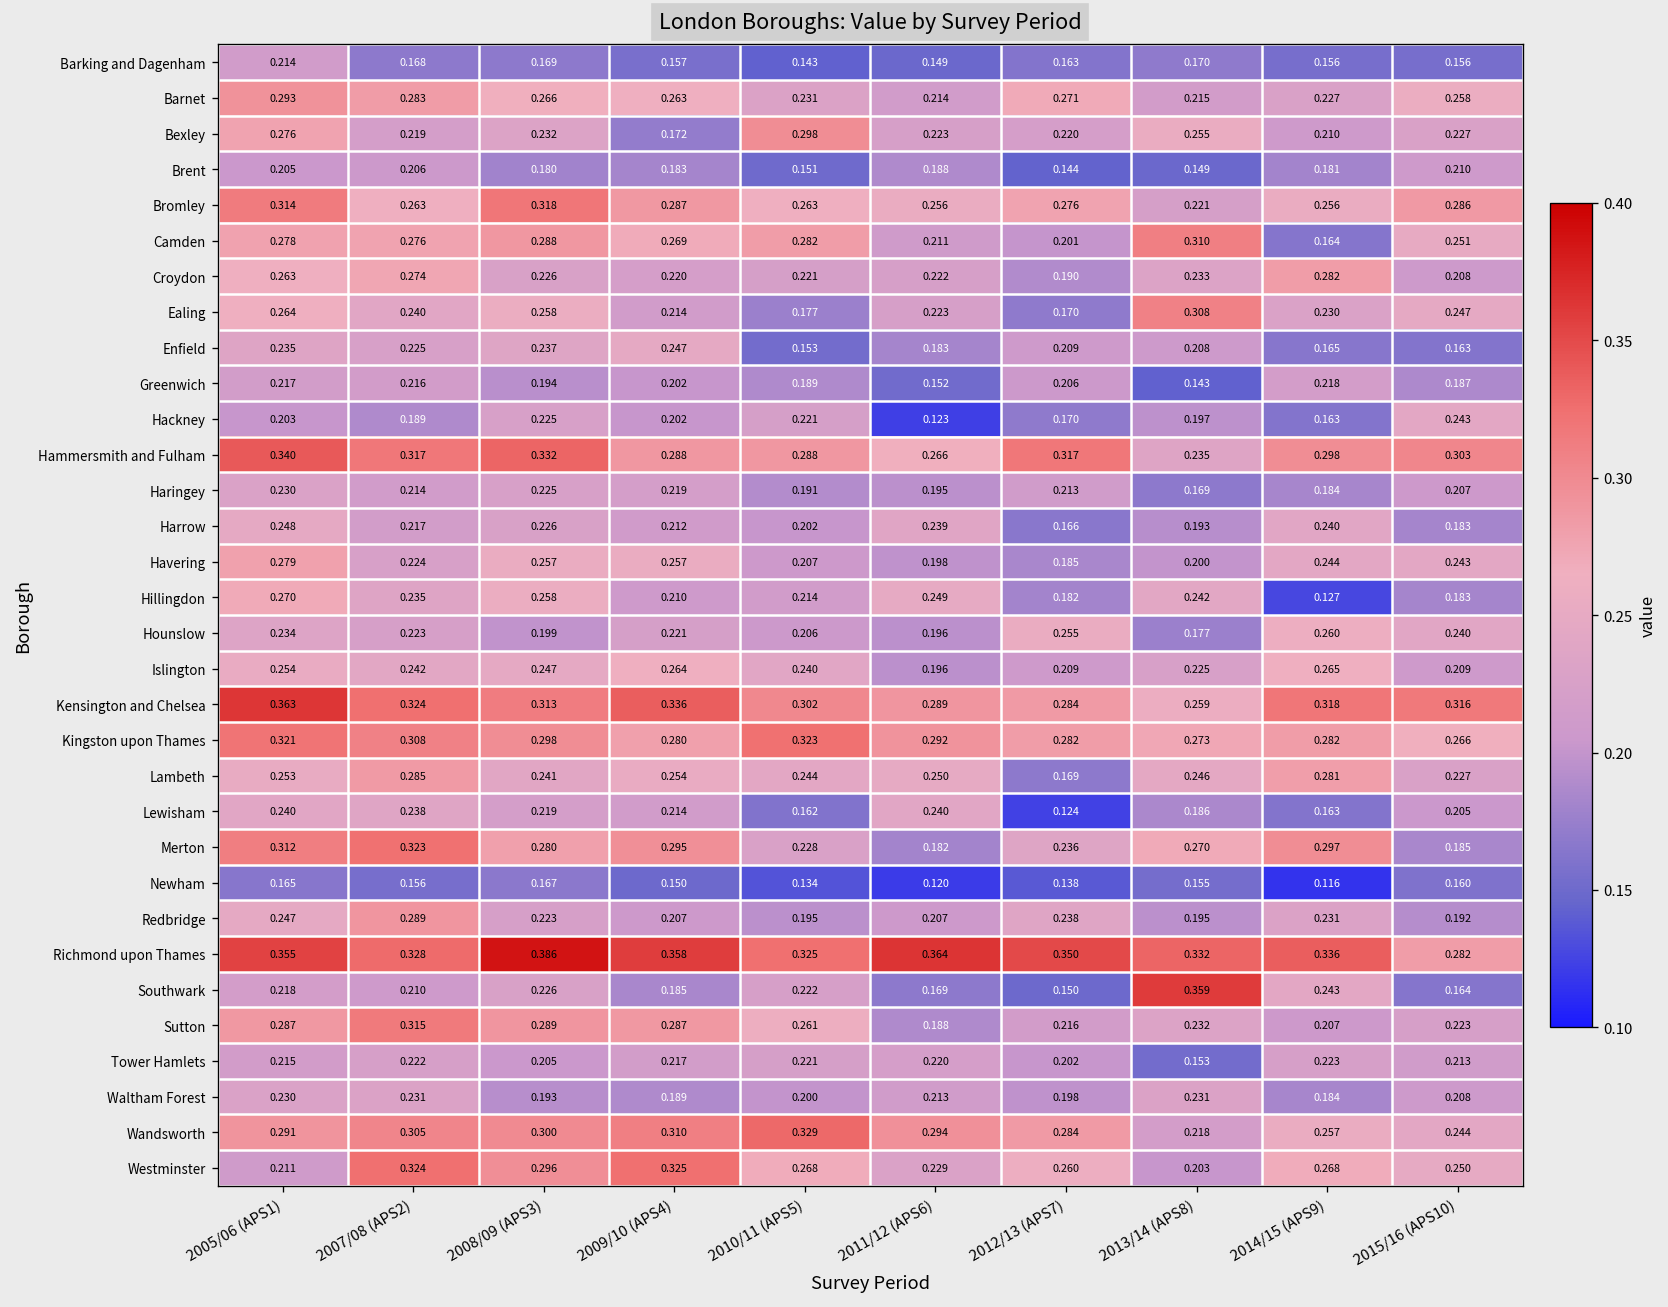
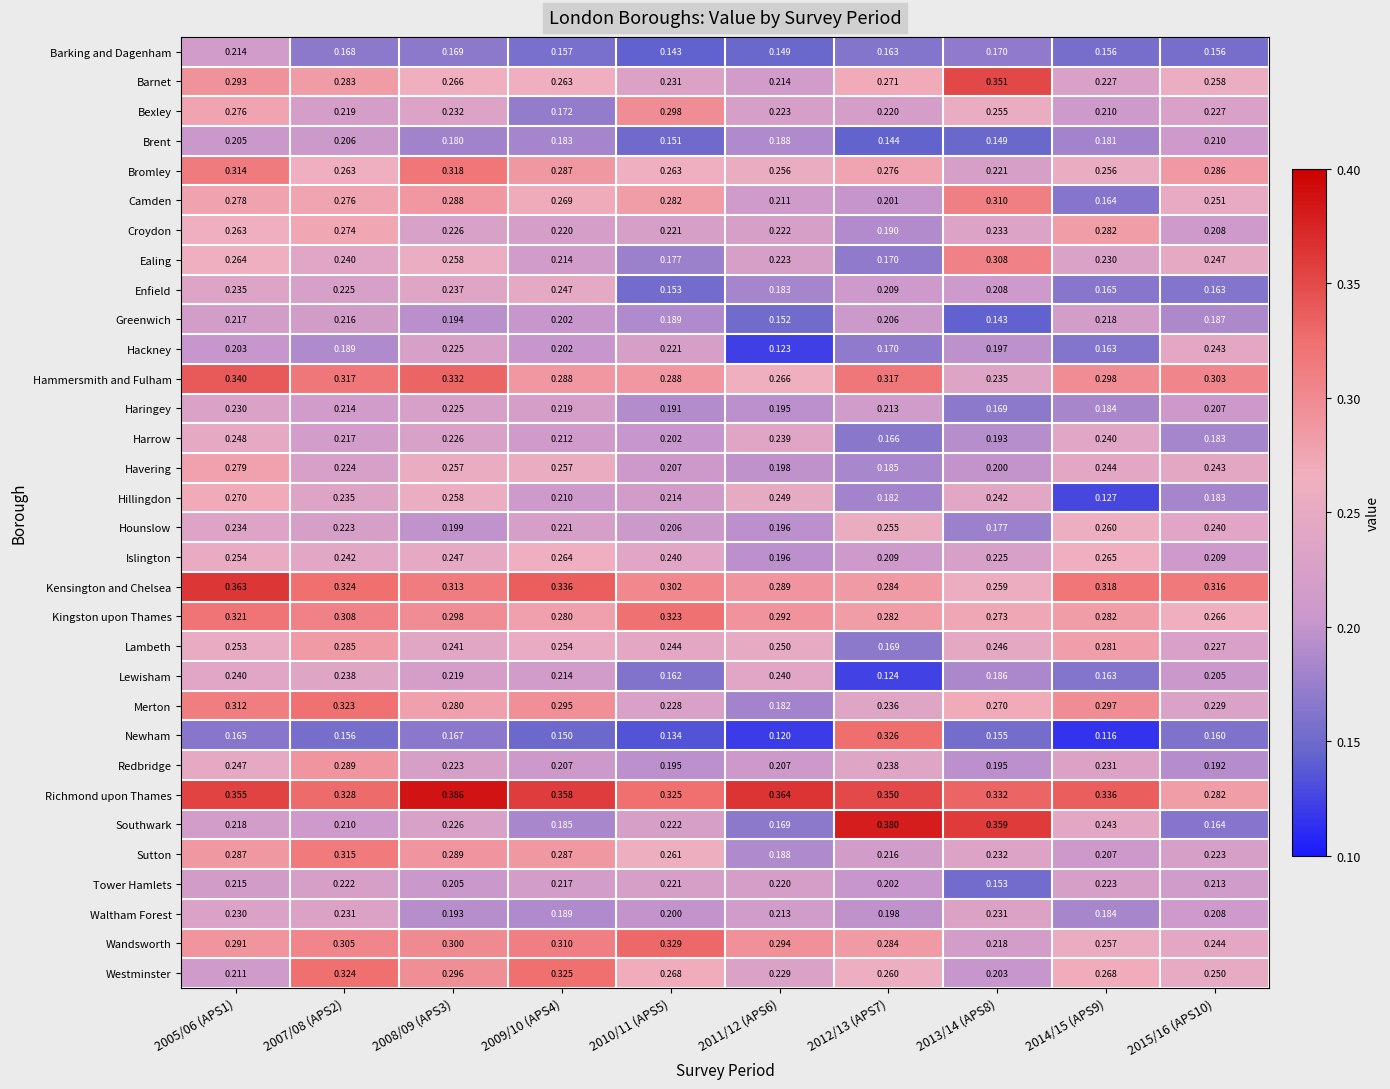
Barnet, 2013/14 (APS8): 0.215 -> 0.351
Merton, 2015/16 (APS10): 0.185 -> 0.229
Newham, 2012/13 (APS7): 0.138 -> 0.326
Southwark, 2012/13 (APS7): 0.150 -> 0.380
